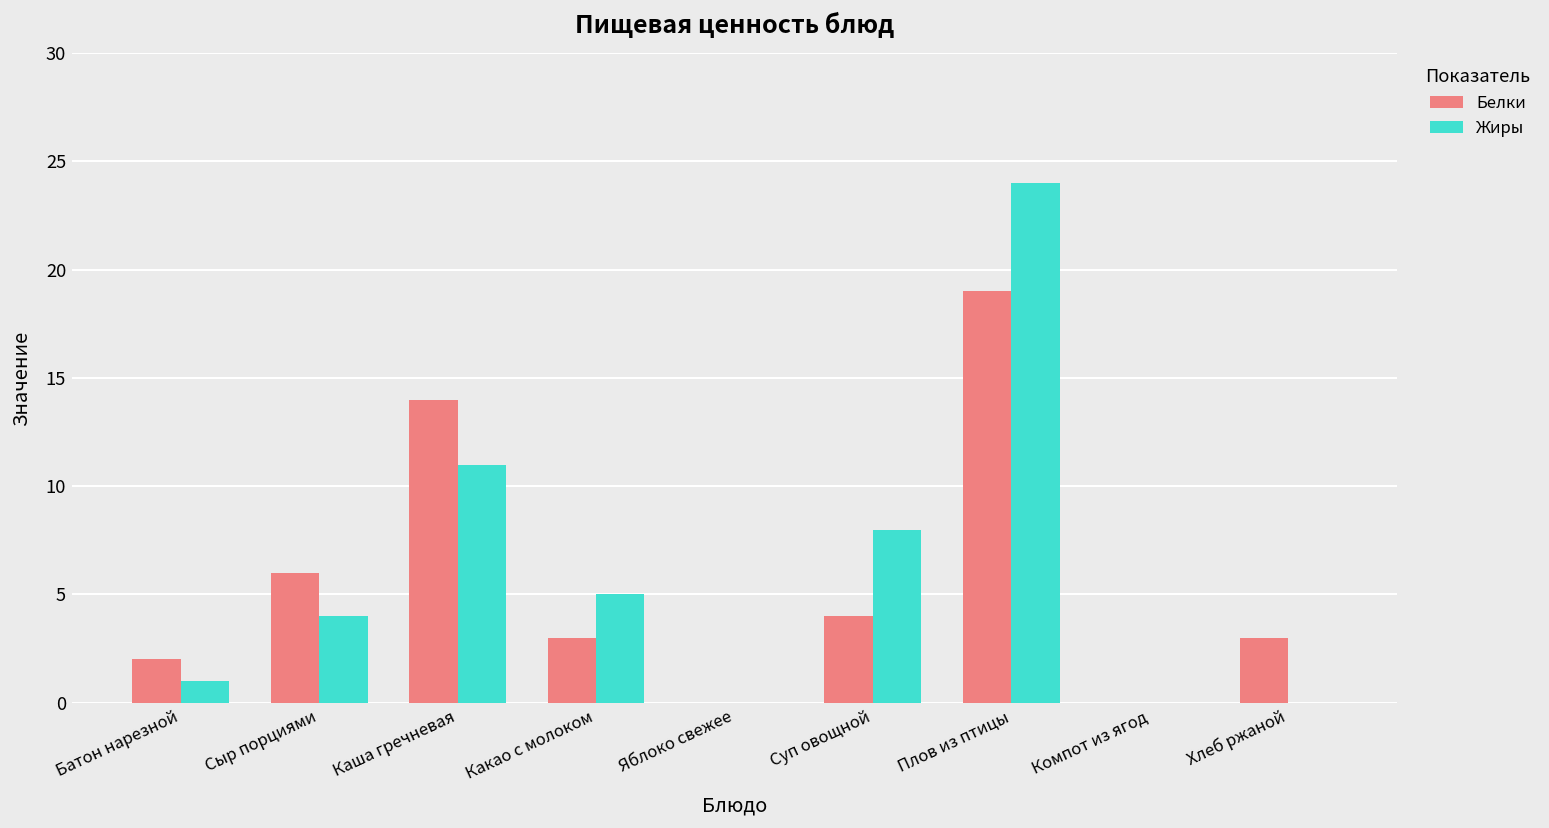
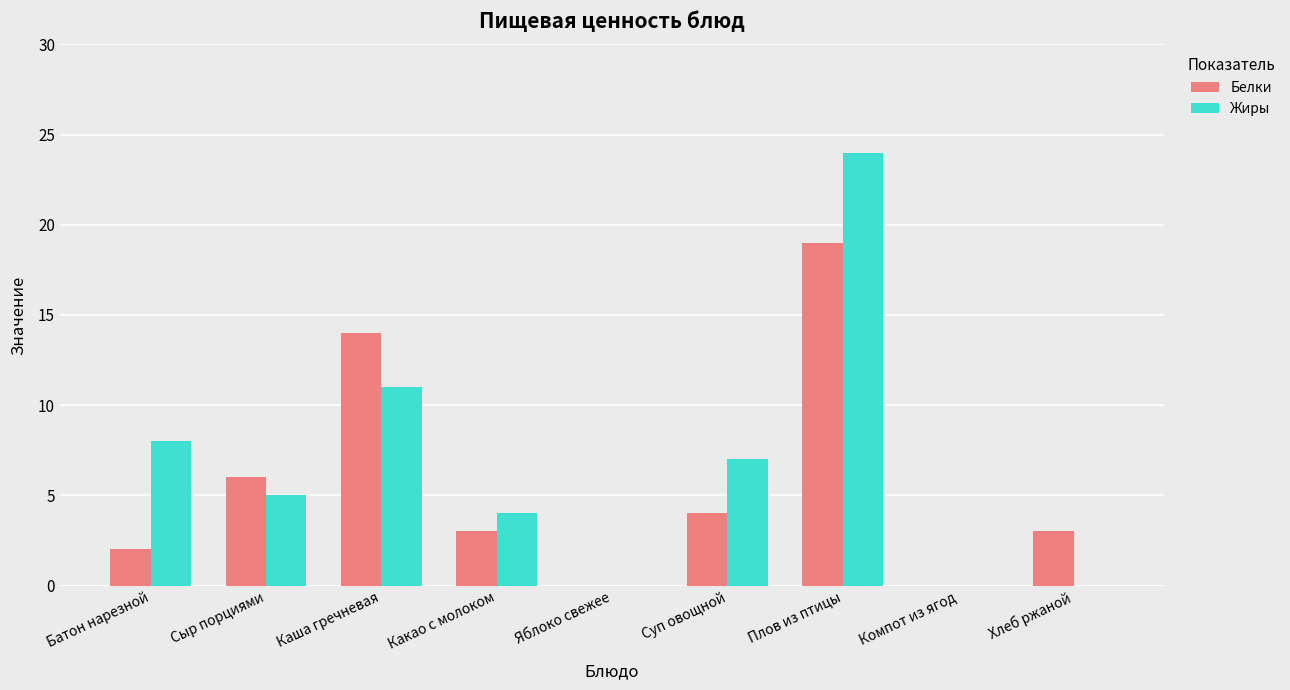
Жиры, Батон нарезной: 1 -> 8
Жиры, Сыр порциями: 4 -> 5
Жиры, Какао с молоком: 5 -> 4
Жиры, Суп овощной: 8 -> 7
